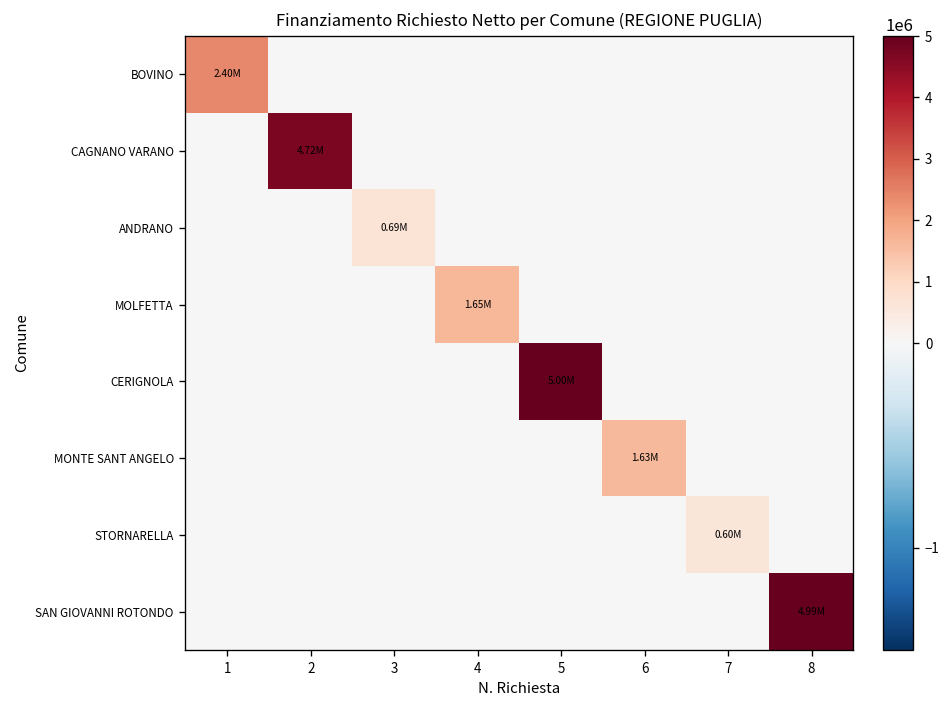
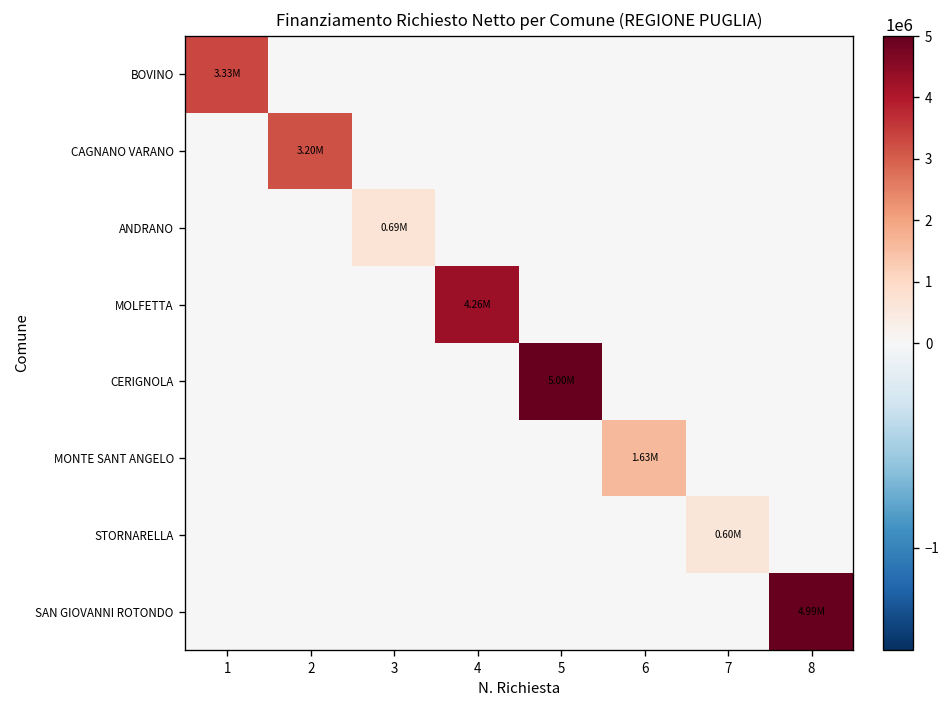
BOVINO, 1: 2.40M -> 3.33M
CAGNANO VARANO, 2: 4.72M -> 3.20M
MOLFETTA, 4: 1.65M -> 4.26M
